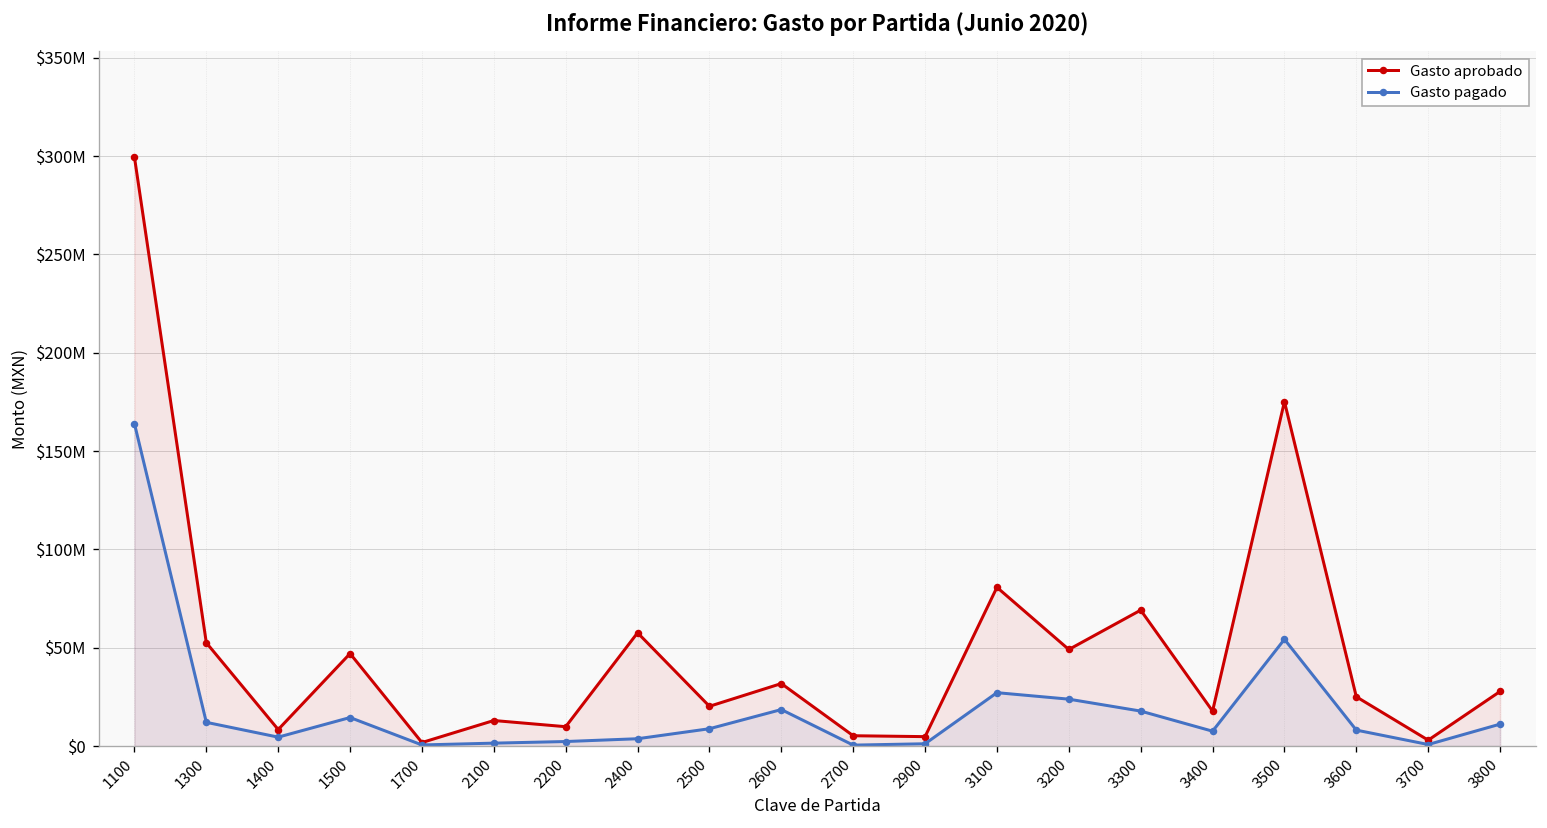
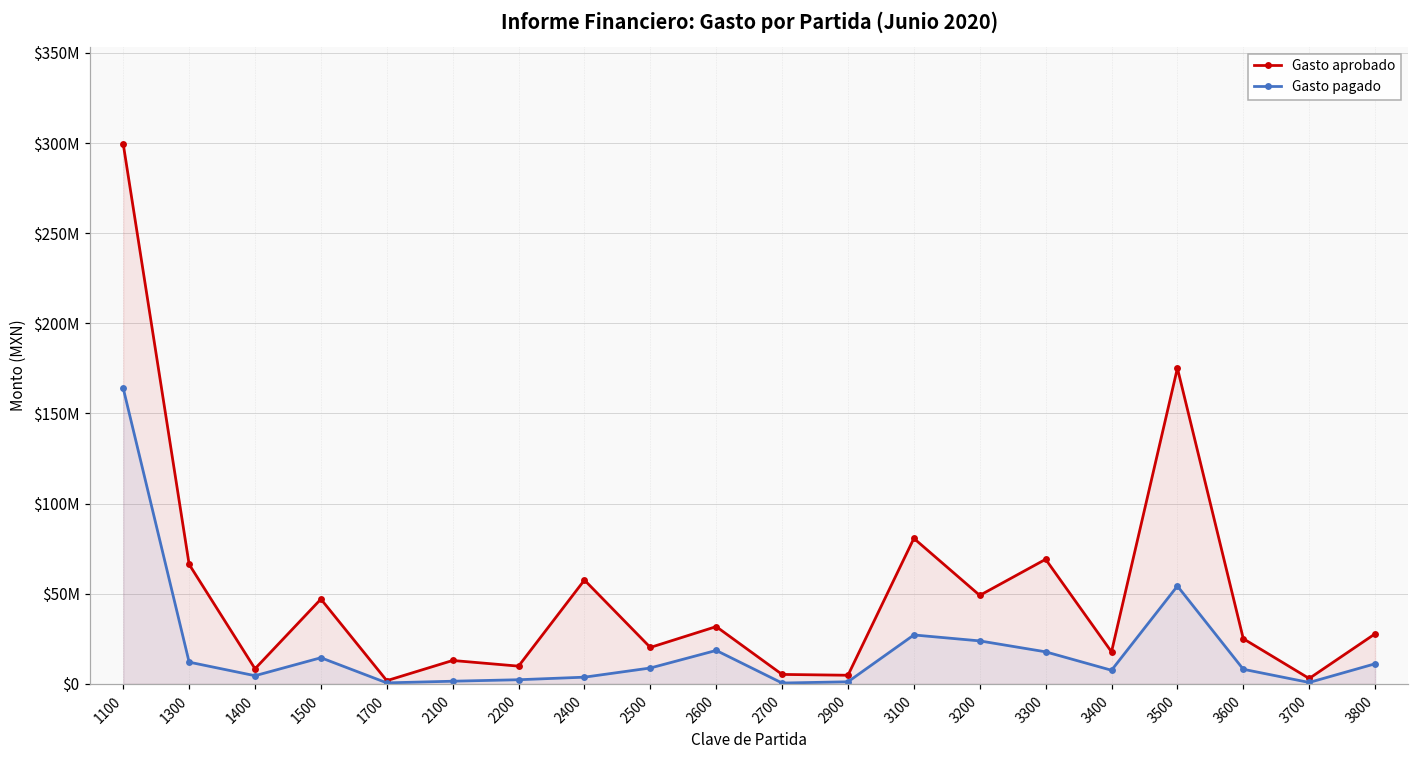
Gasto aprobado, 1300: $53000000 -> $66000000
